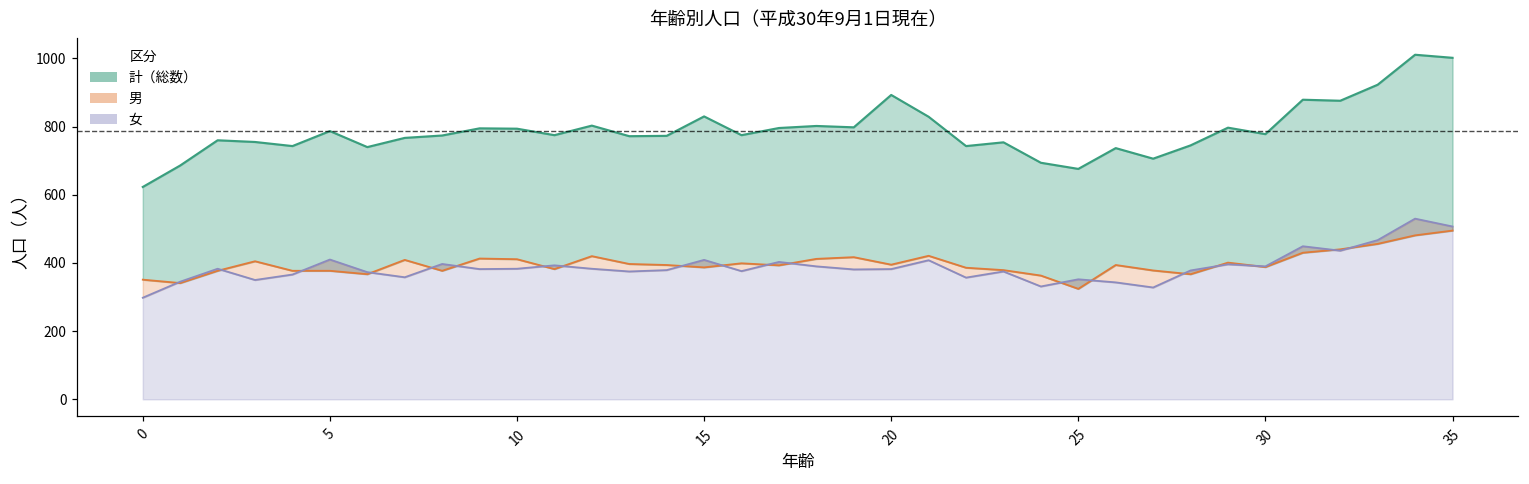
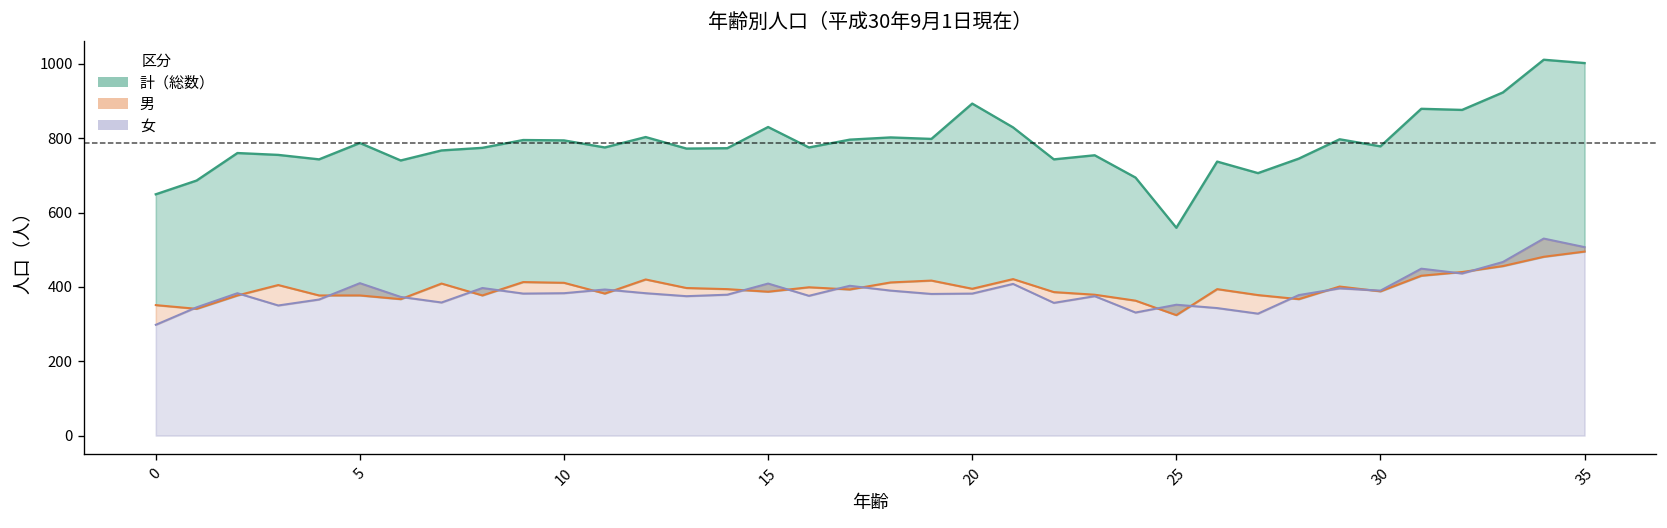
計（総数）, 0: 620 -> 650
計（総数）, 25: 680 -> 560
